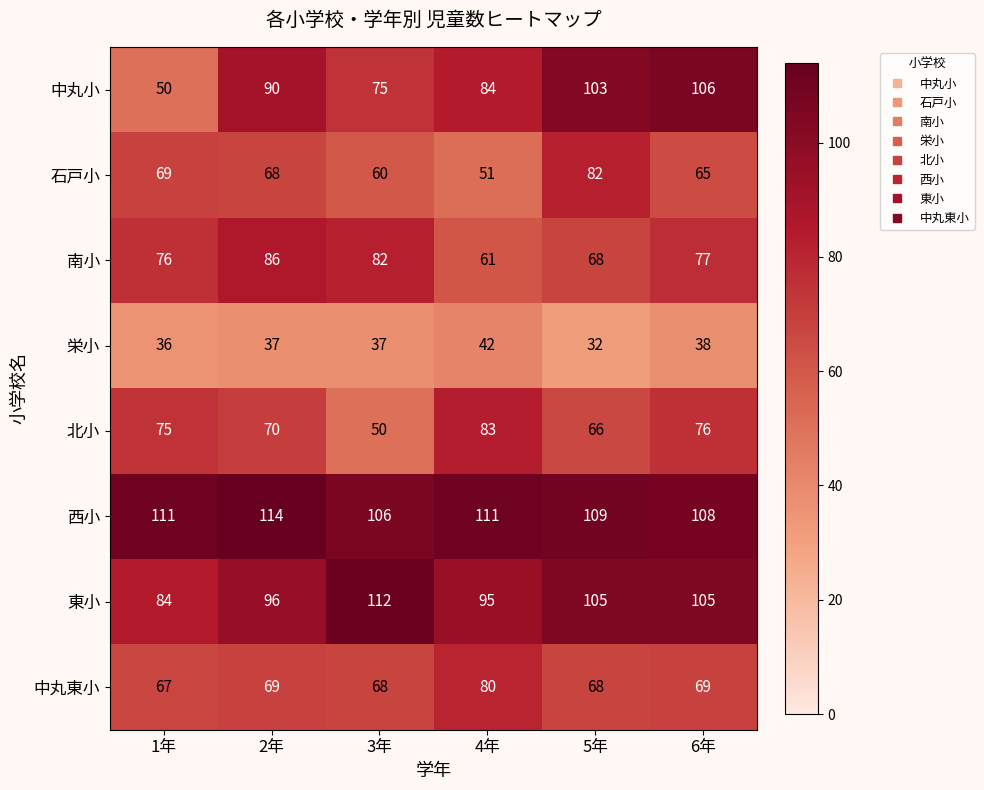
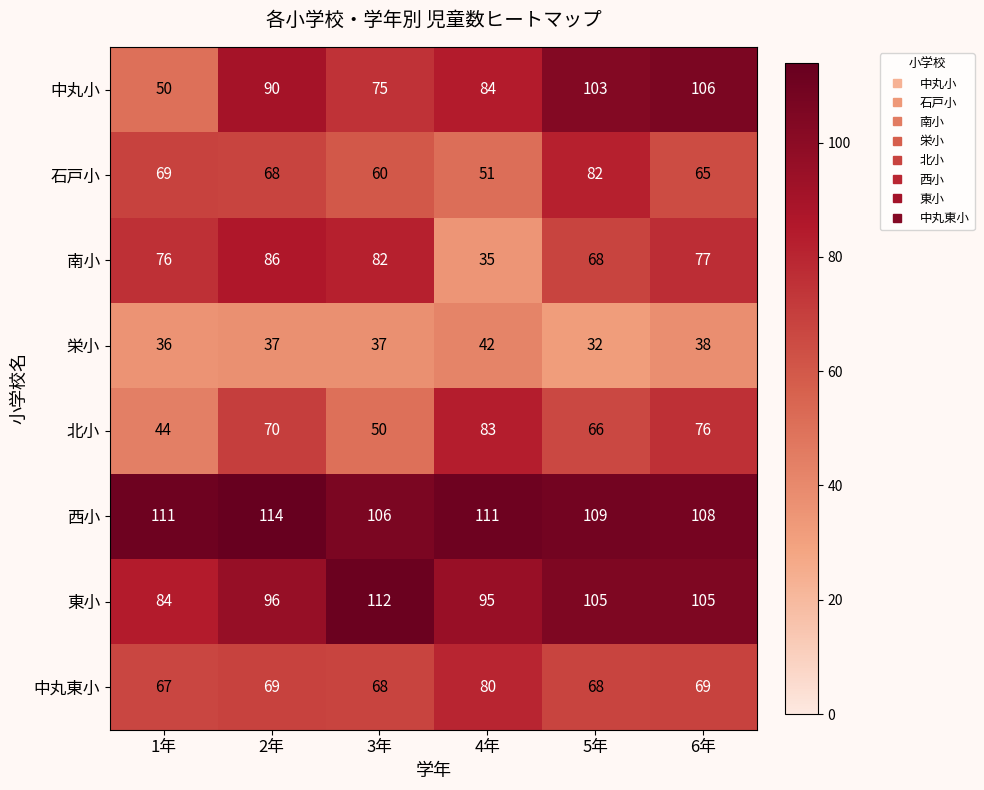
南小, 4年: 61 -> 35
北小, 1年: 75 -> 44
